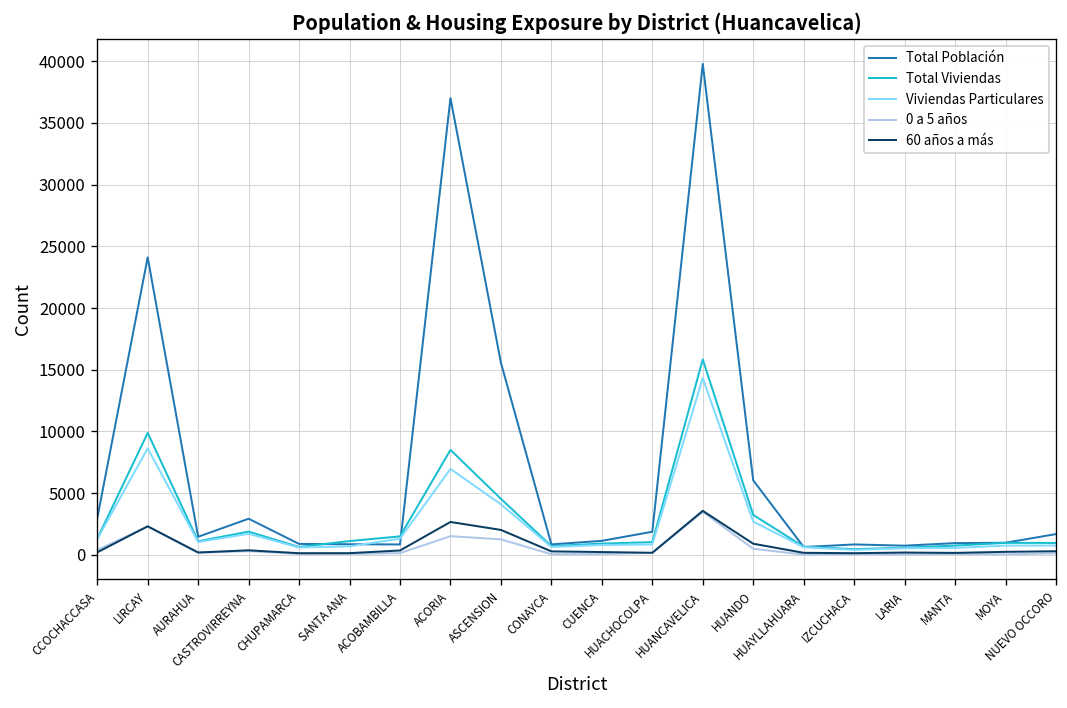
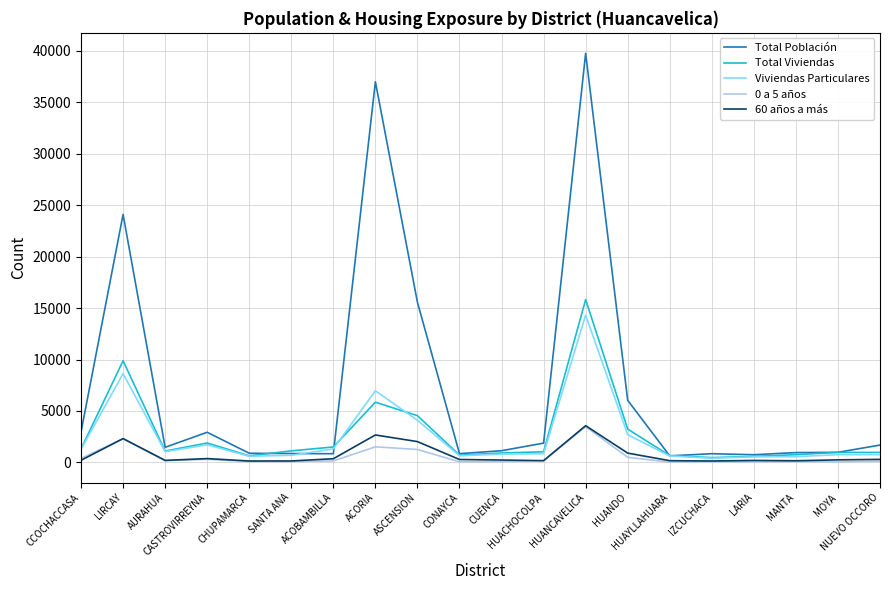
Total Viviendas, ACORIA: 8500 -> 5900
